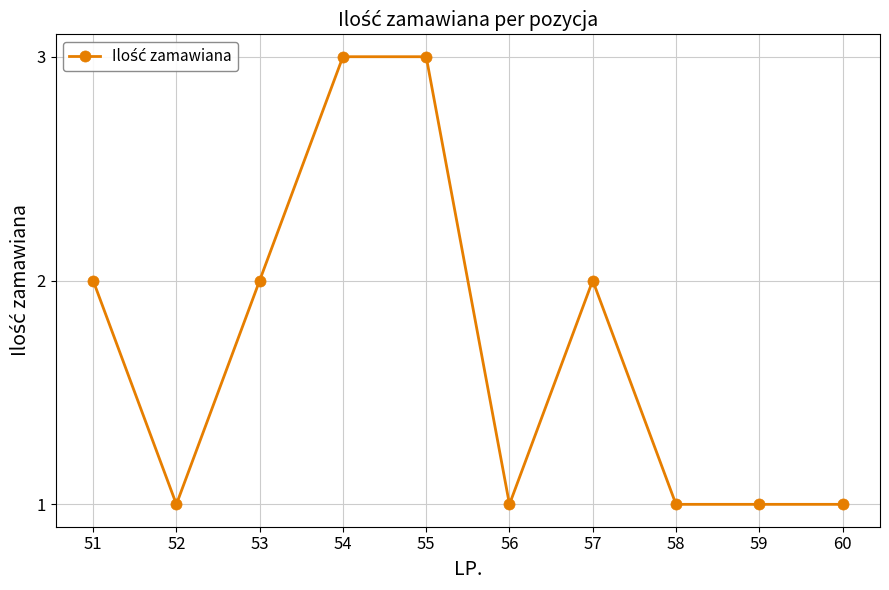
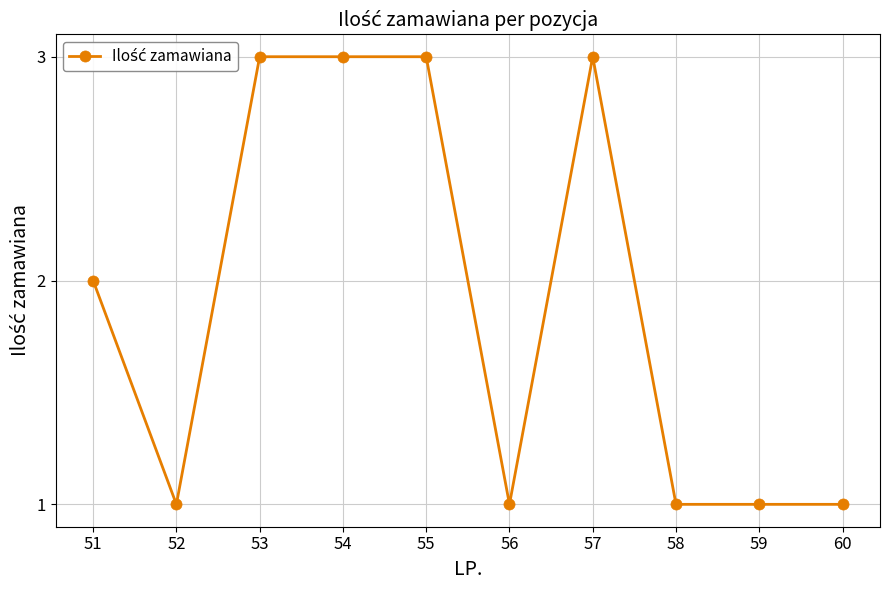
53: 2 -> 3
57: 2 -> 3
